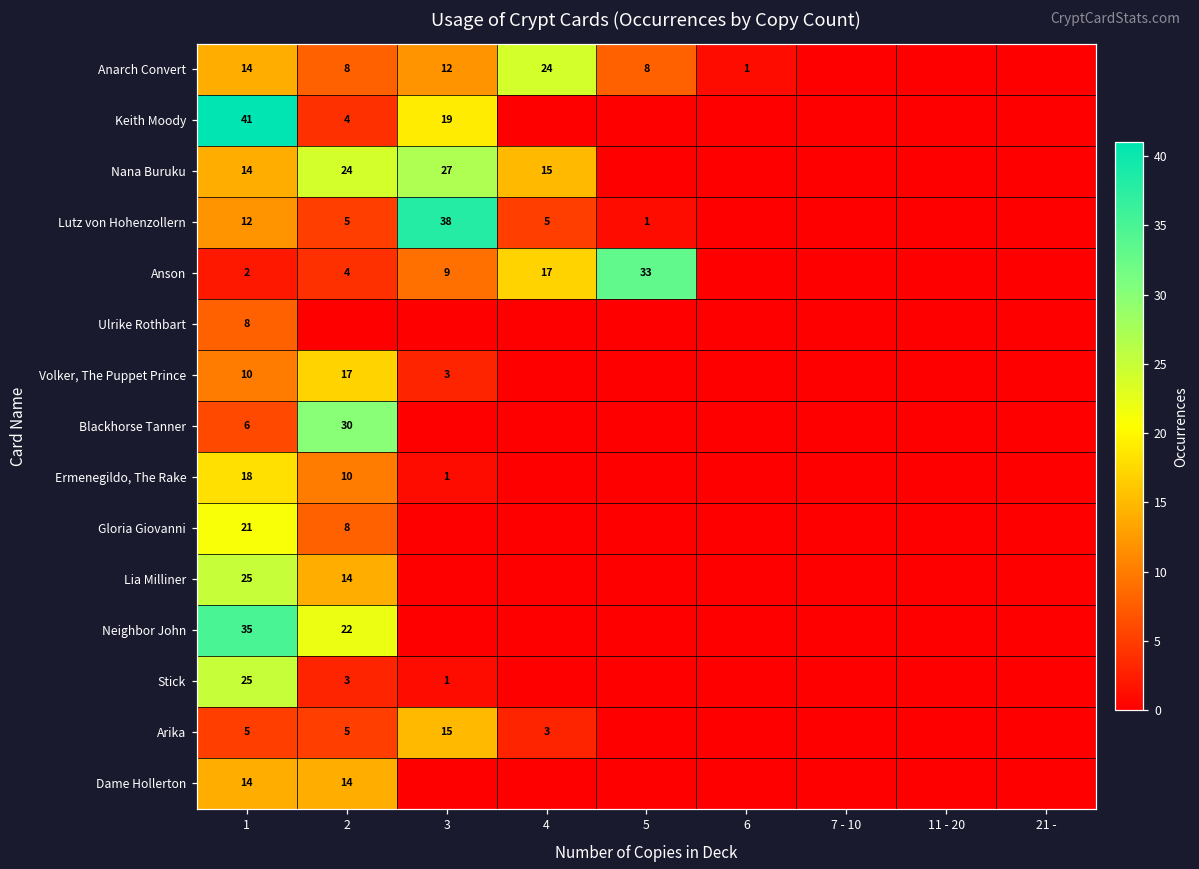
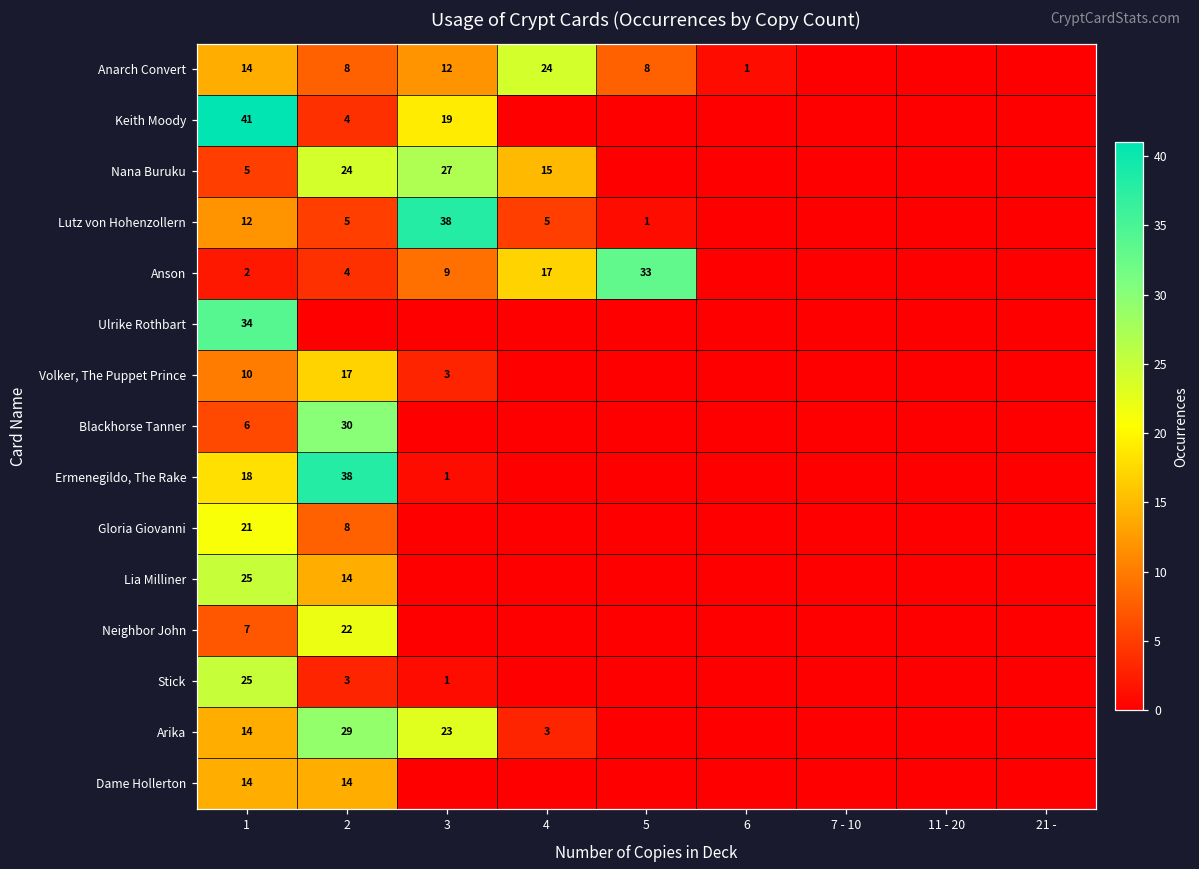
Nana Buruku, 1: 14 -> 5
Ulrike Rothbart, 1: 8 -> 34
Ermenegildo, The Rake, 2: 10 -> 38
Neighbor John, 1: 35 -> 7
Arika, 1: 5 -> 14
Arika, 2: 5 -> 29
Arika, 3: 15 -> 23
